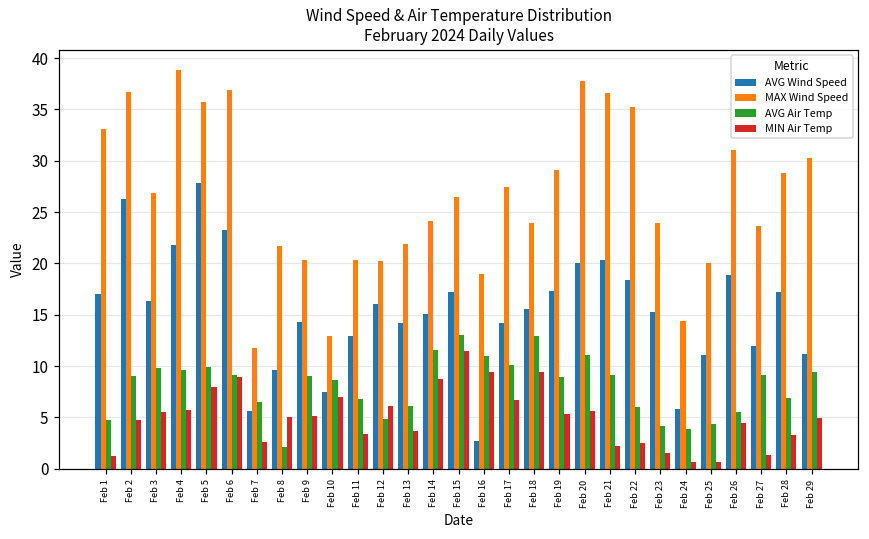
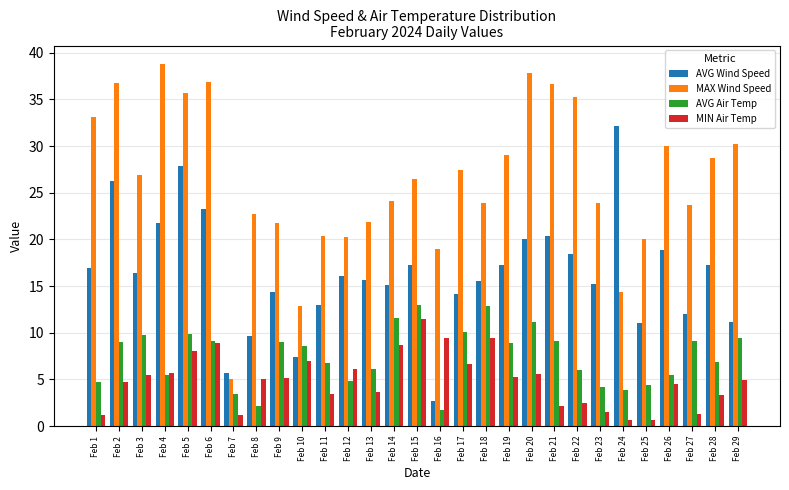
AVG Air Temp, Feb 4: 10 -> 6
MAX Wind Speed, Feb 7: 12 -> 5
AVG Air Temp, Feb 7: 7 -> 3
MIN Air Temp, Feb 7: 3 -> 1
MAX Wind Speed, Feb 8: 22 -> 23
MAX Wind Speed, Feb 9: 20 -> 22
AVG Wind Speed, Feb 13: 14 -> 16
AVG Air Temp, Feb 16: 11 -> 2
AVG Wind Speed, Feb 24: 6 -> 32
MAX Wind Speed, Feb 26: 31 -> 30
